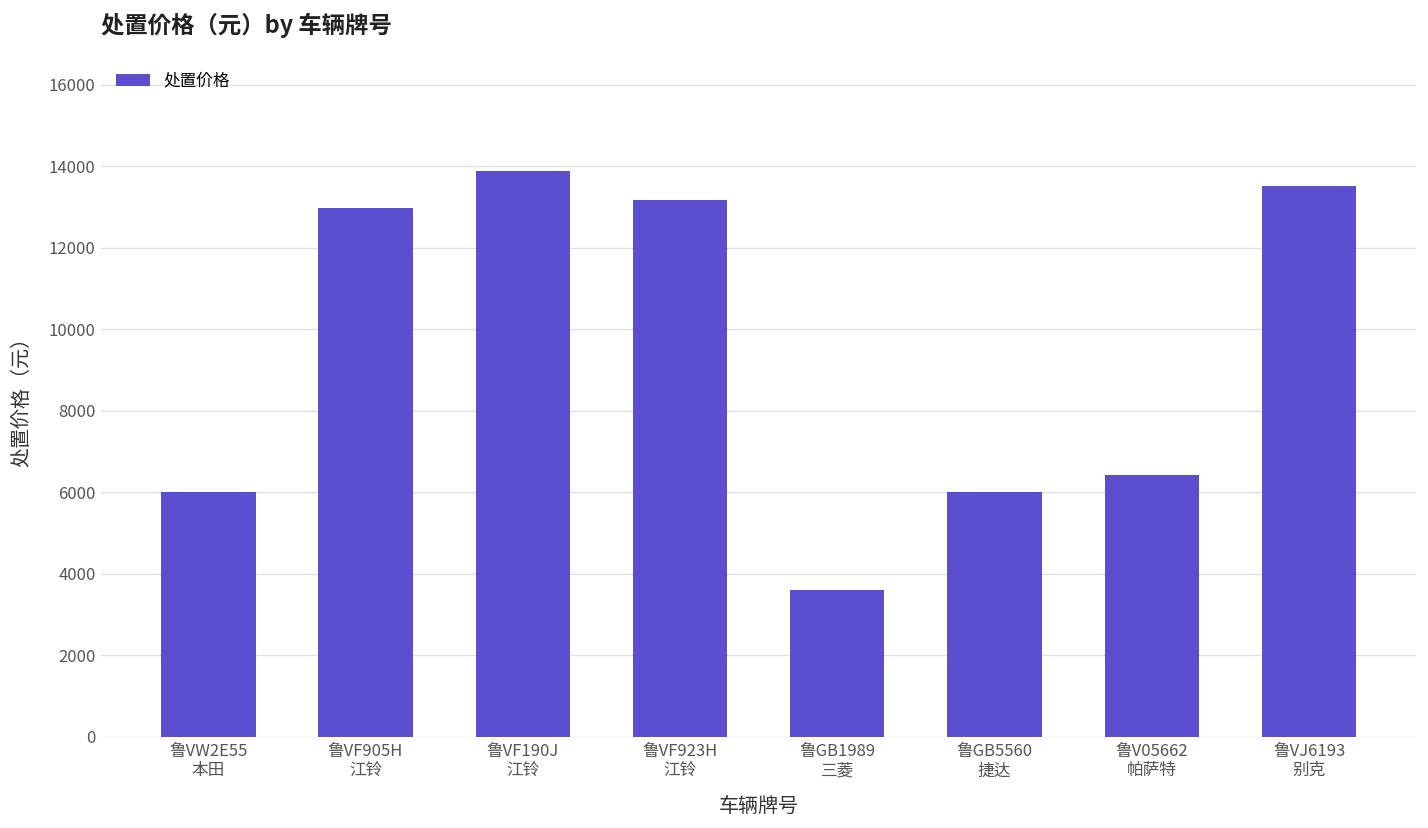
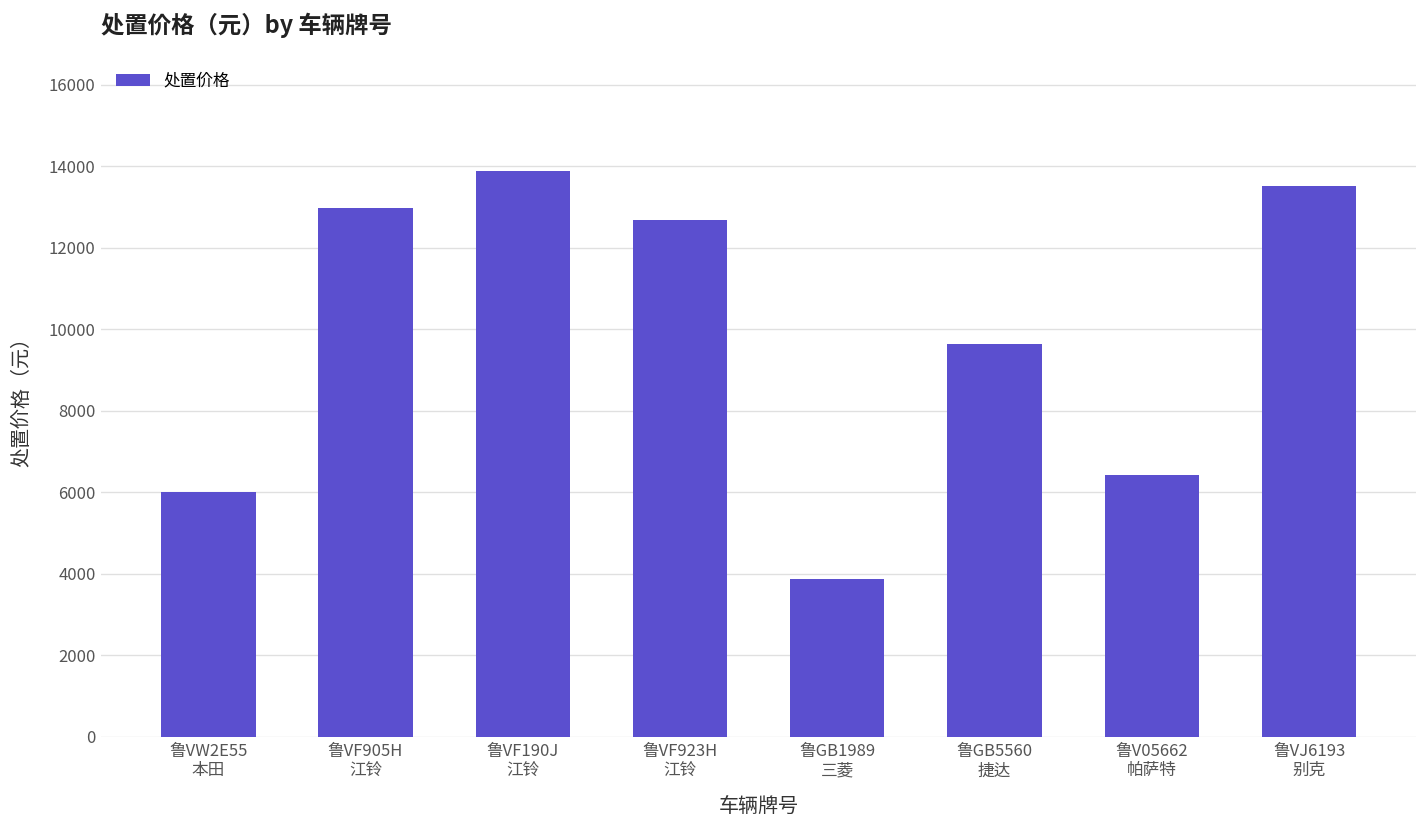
鲁VF923H 江铃: 13200 -> 12700
鲁GB1989 三菱: 3600 -> 3900
鲁GB5560 捷达: 6000 -> 9600
